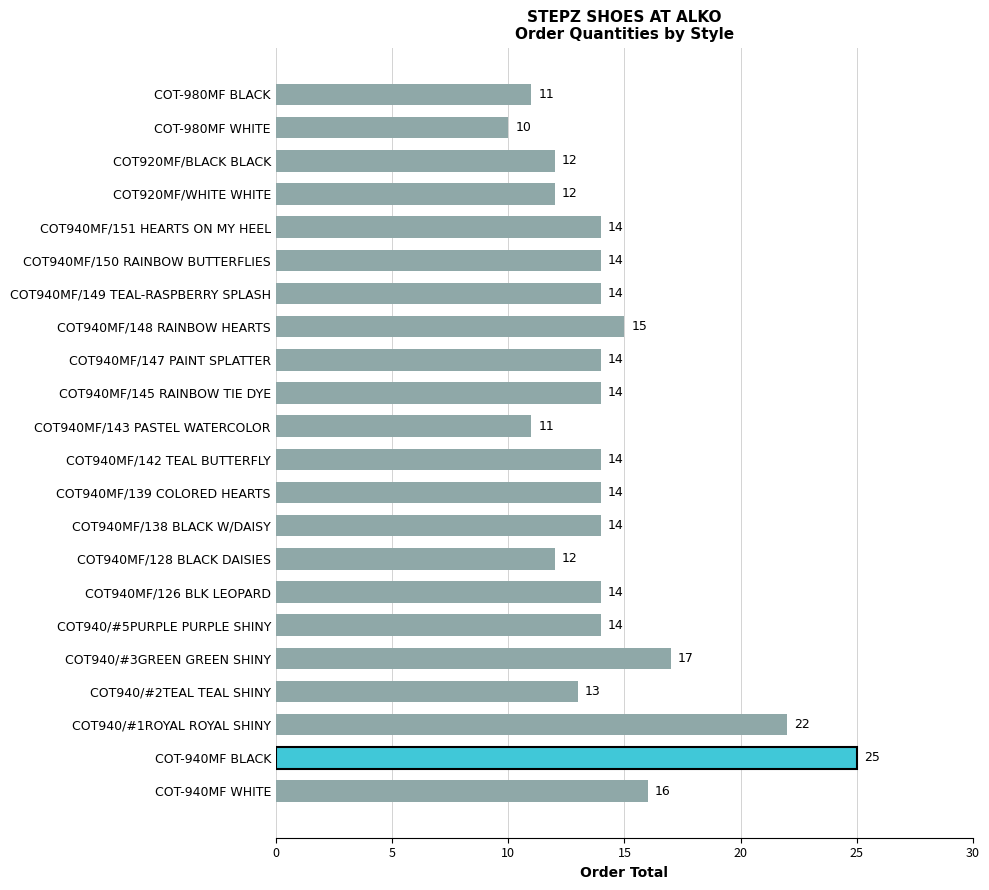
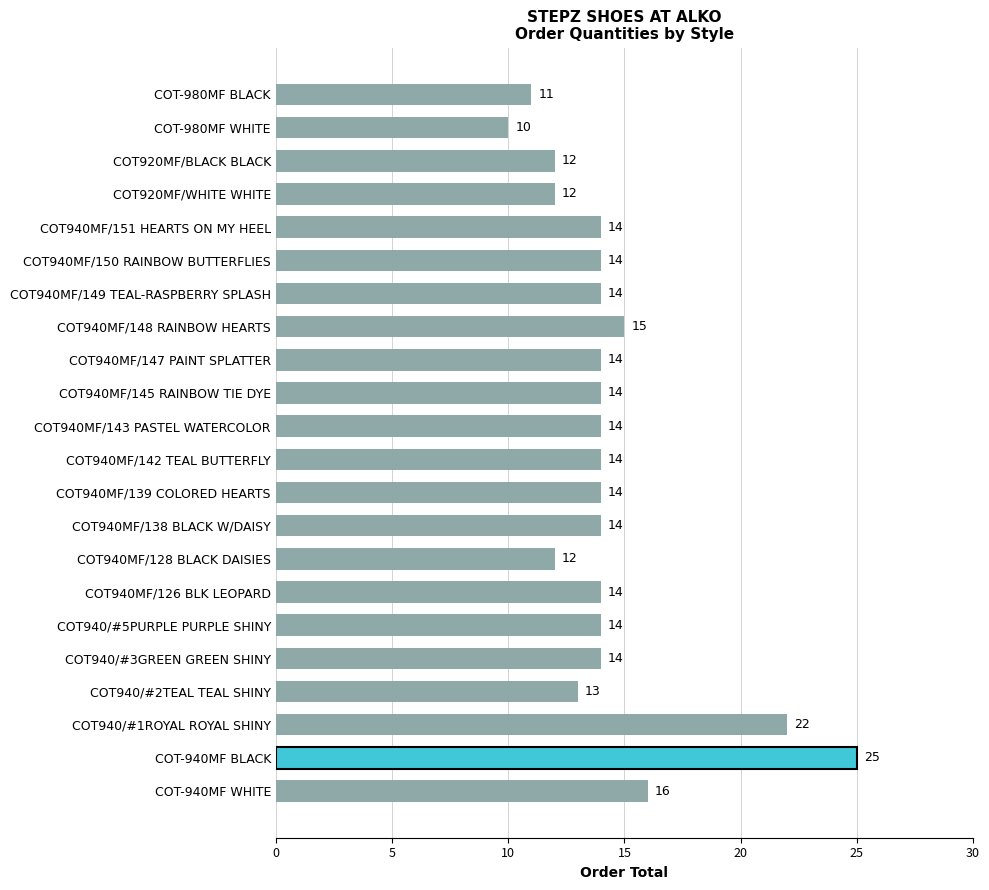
COT940MF/143 PASTEL WATERCOLOR: 11 -> 14
COT940/#3GREEN GREEN SHINY: 17 -> 14
